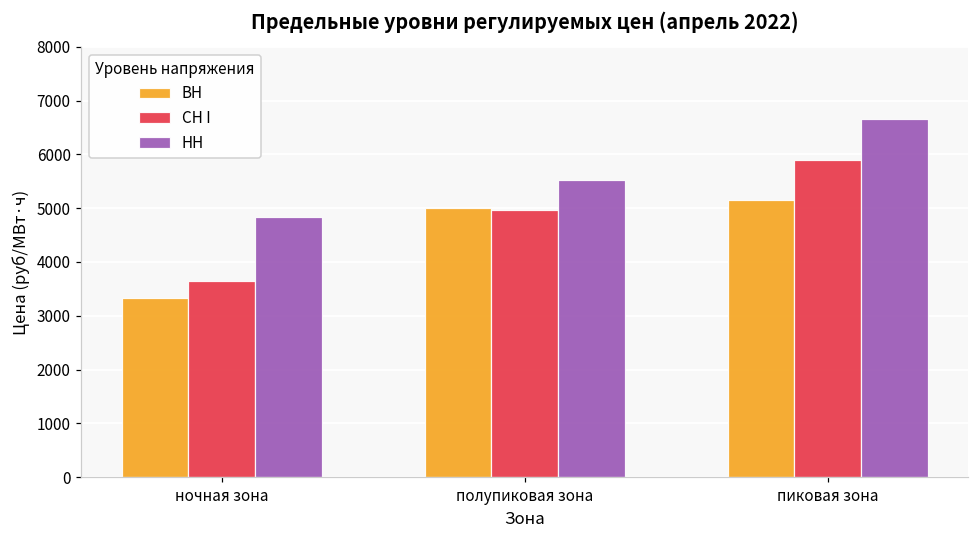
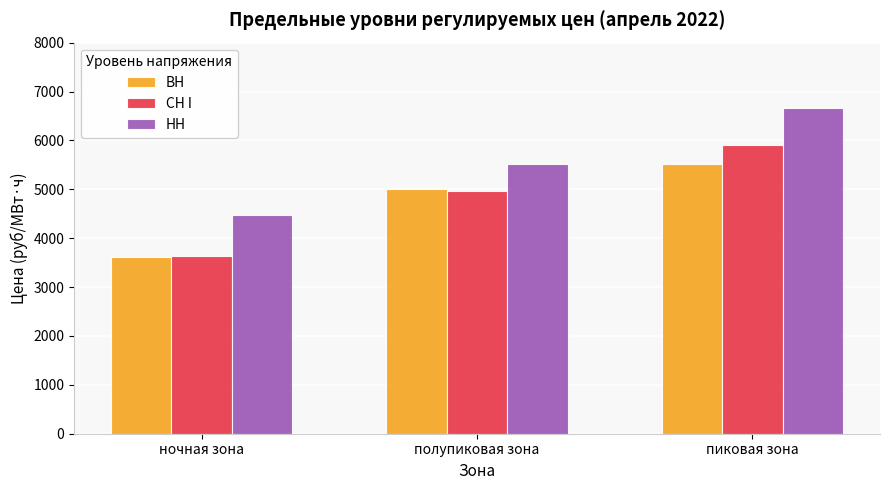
ВН, ночная зона: 3300 -> 3600
НН, ночная зона: 4800 -> 4500
ВН, пиковая зона: 5200 -> 5500
